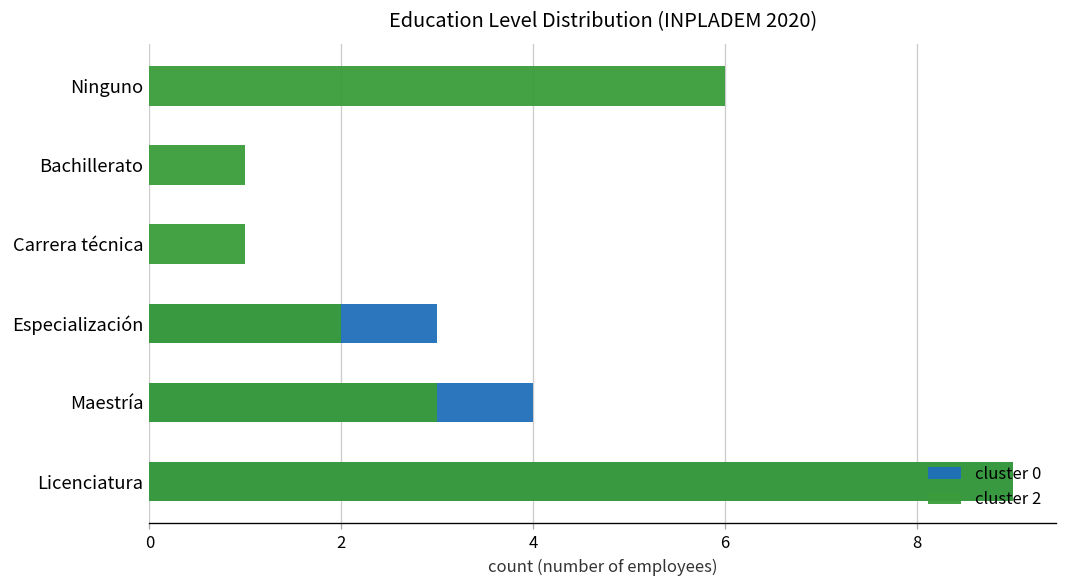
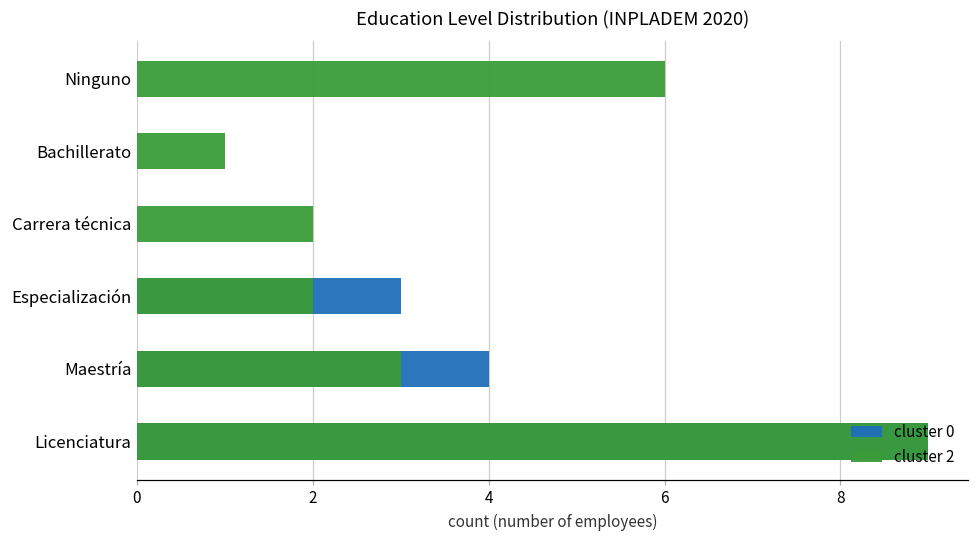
cluster 2, Carrera técnica: 1 -> 2
